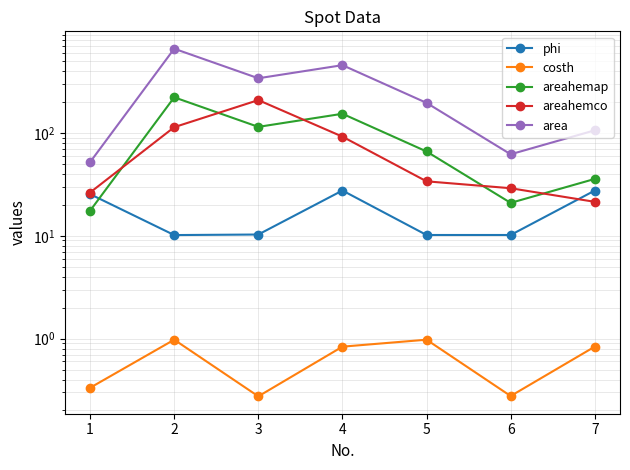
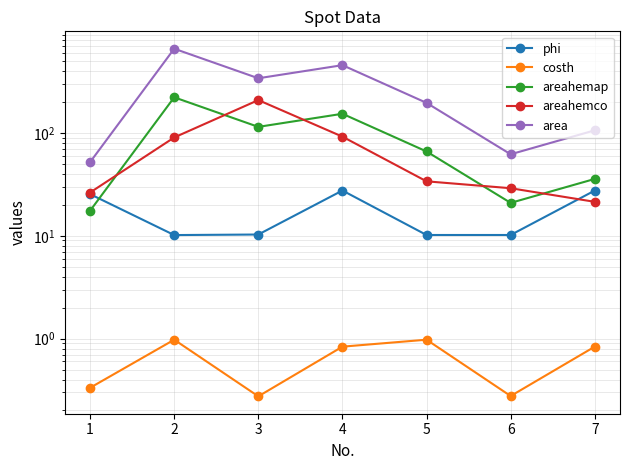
areahemco, 2: 110 -> 90
